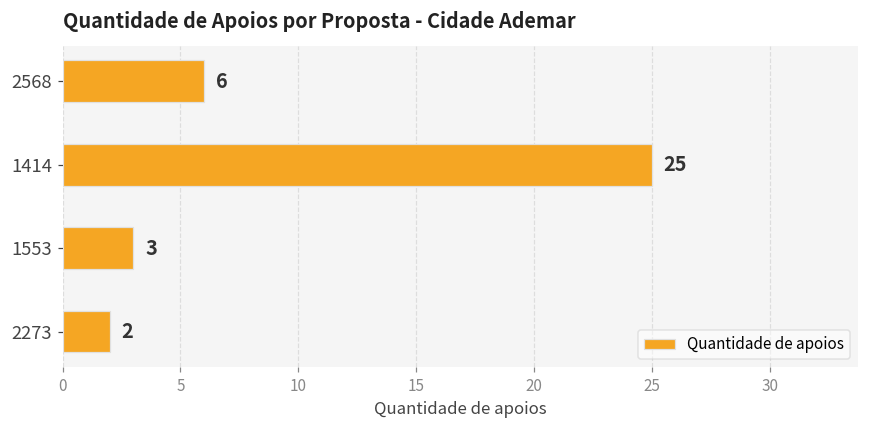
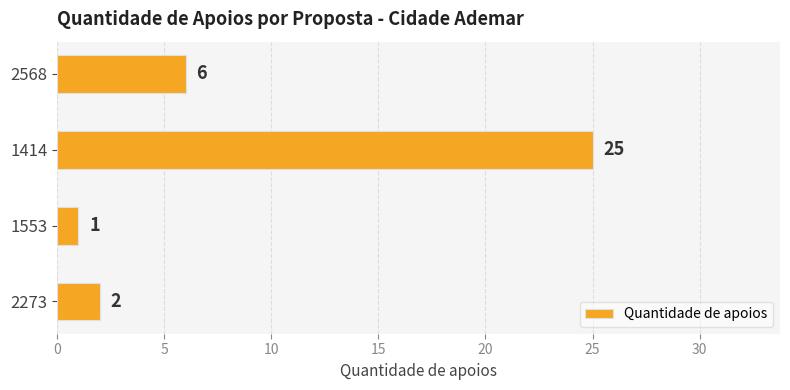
1553: 3 -> 1
